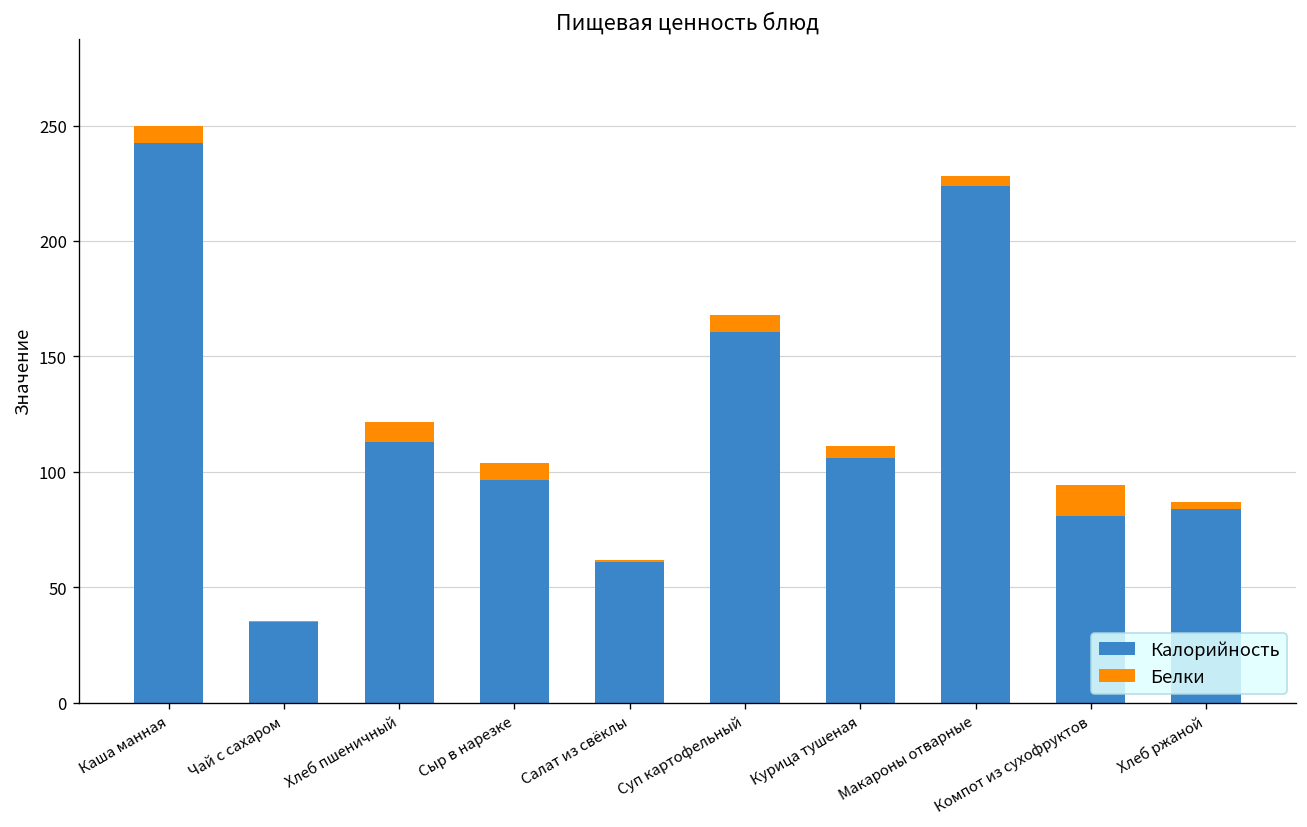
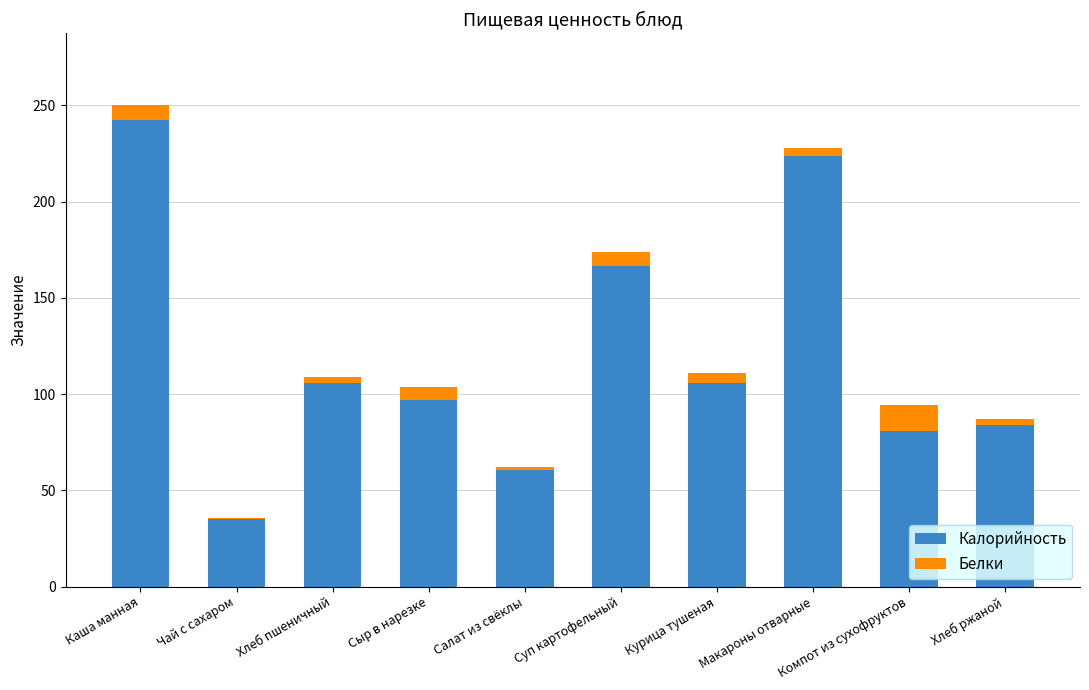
Калорийность, Хлеб пшеничный: 113 -> 106
Белки, Хлеб пшеничный: 9 -> 3
Калорийность, Суп картофельный: 161 -> 166
